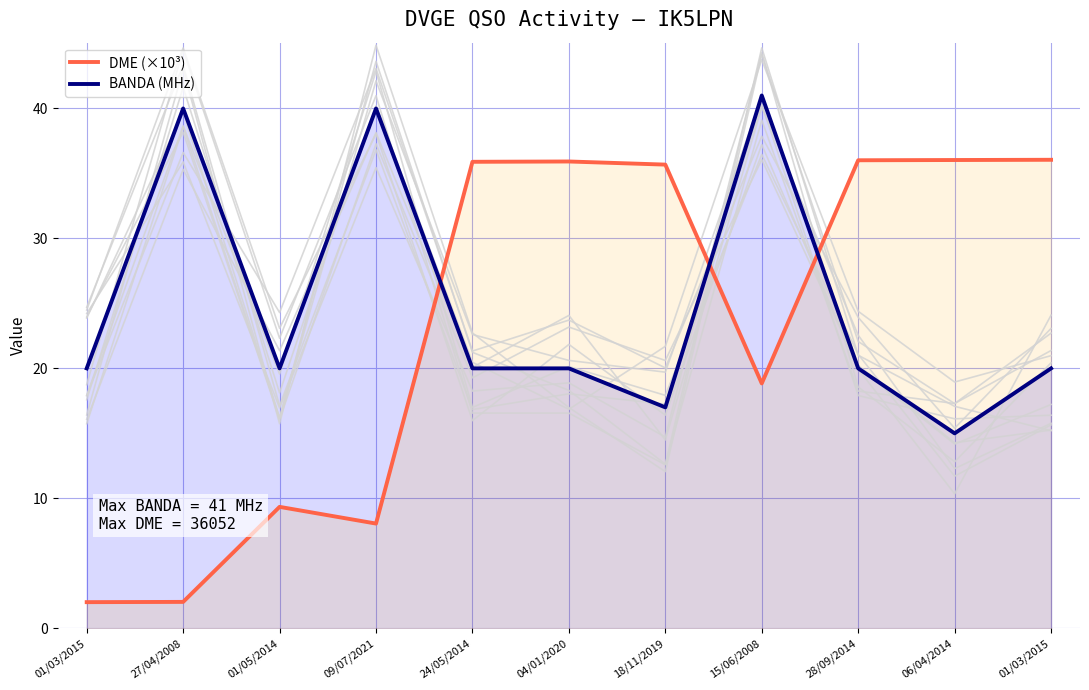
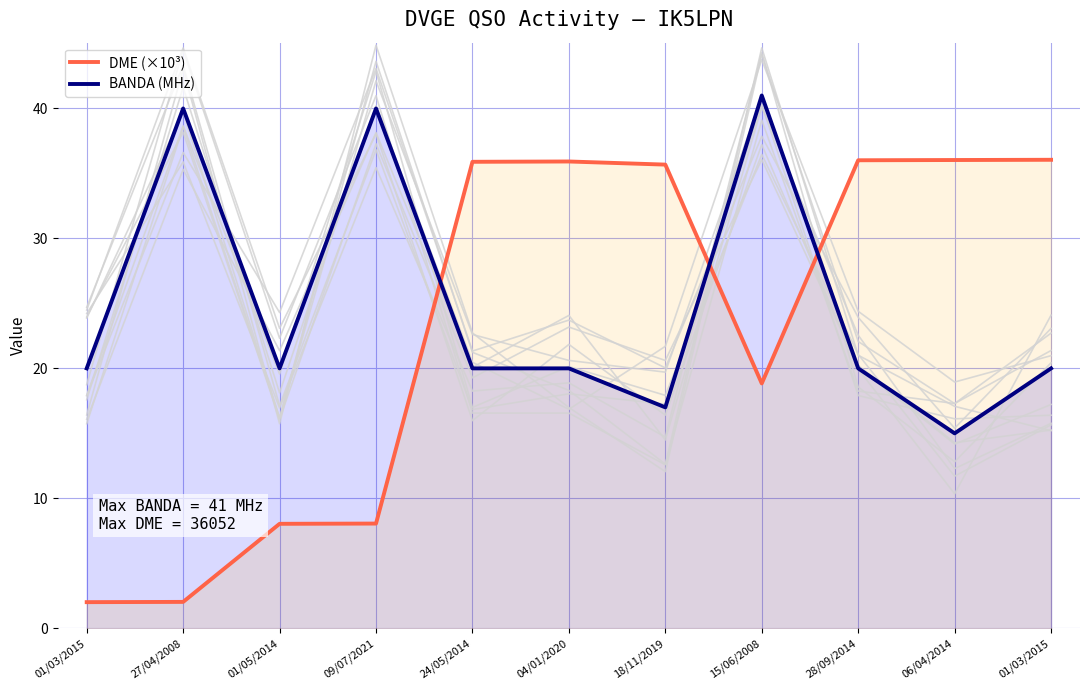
DME (×10³), 01/05/2014: 9.3 -> 8.0
